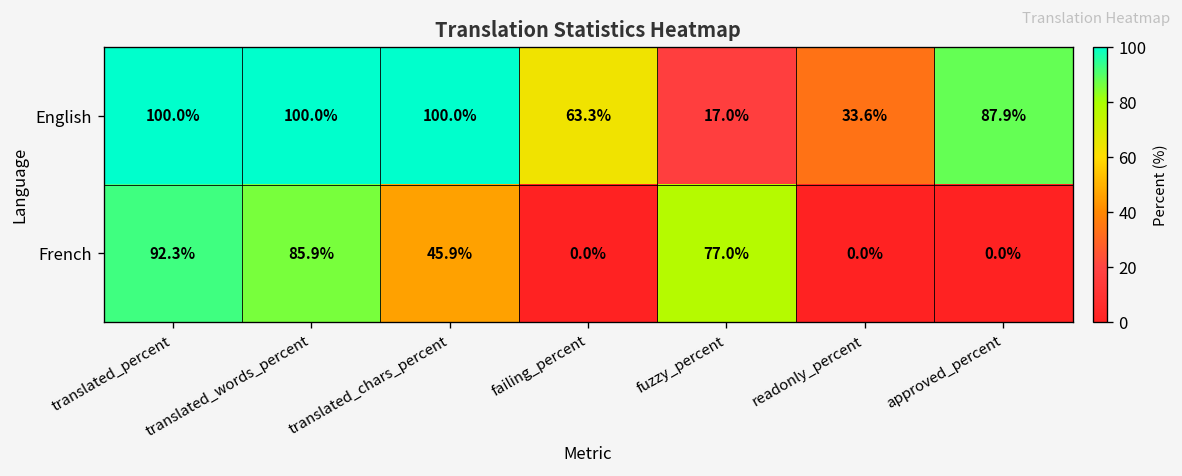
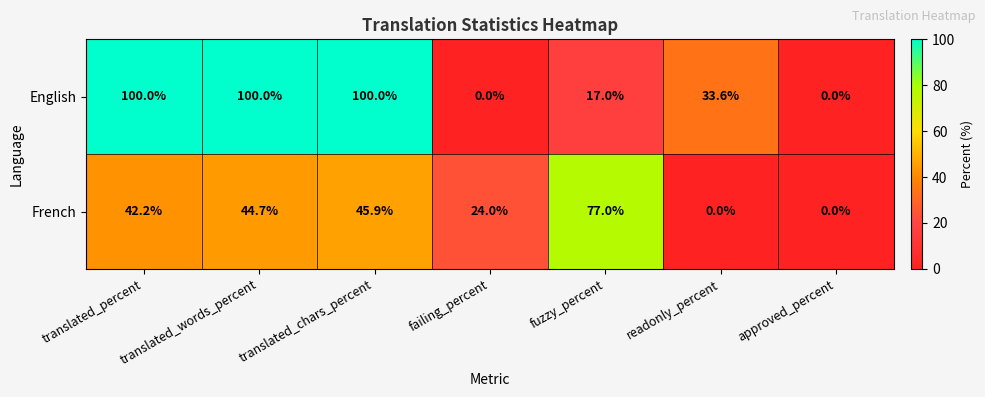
English, failing_percent: 63.3% -> 0.0%
English, approved_percent: 87.9% -> 0.0%
French, translated_percent: 92.3% -> 42.2%
French, translated_words_percent: 85.9% -> 44.7%
French, failing_percent: 0.0% -> 24.0%
